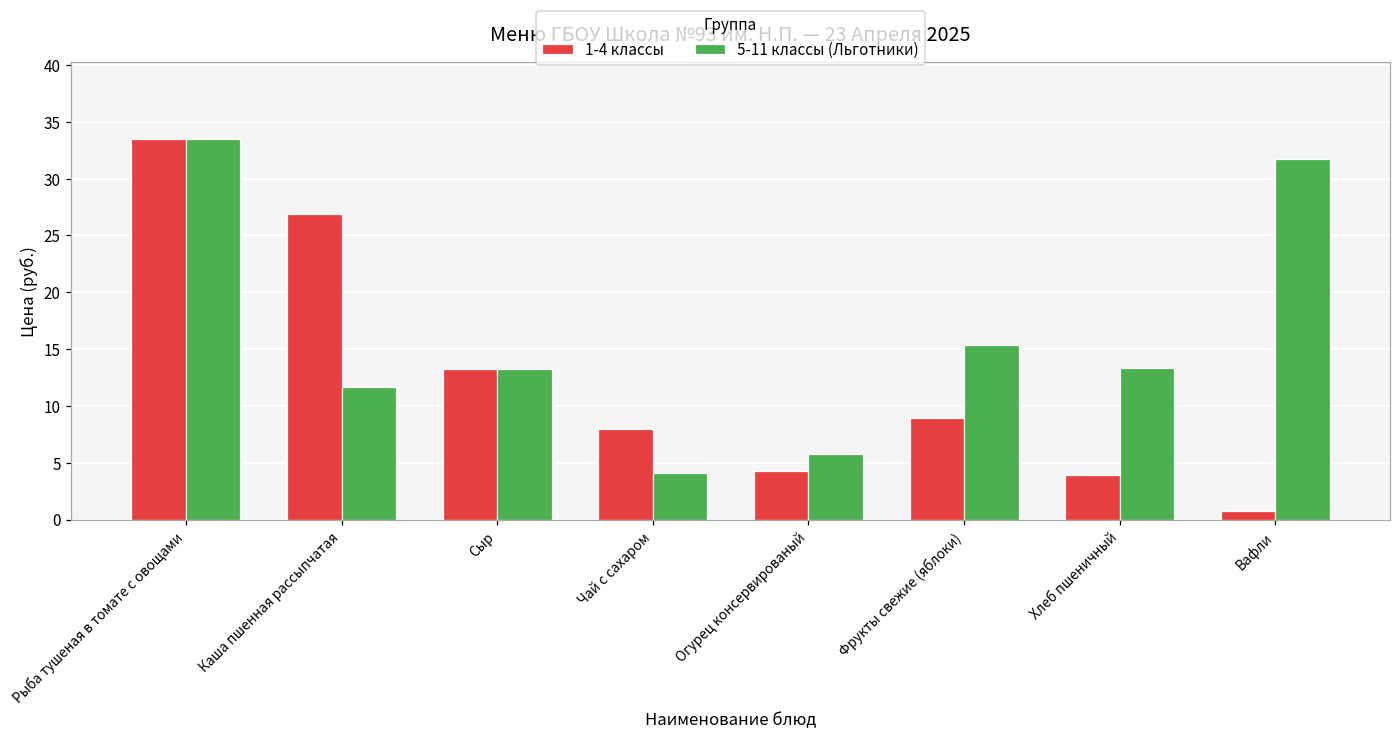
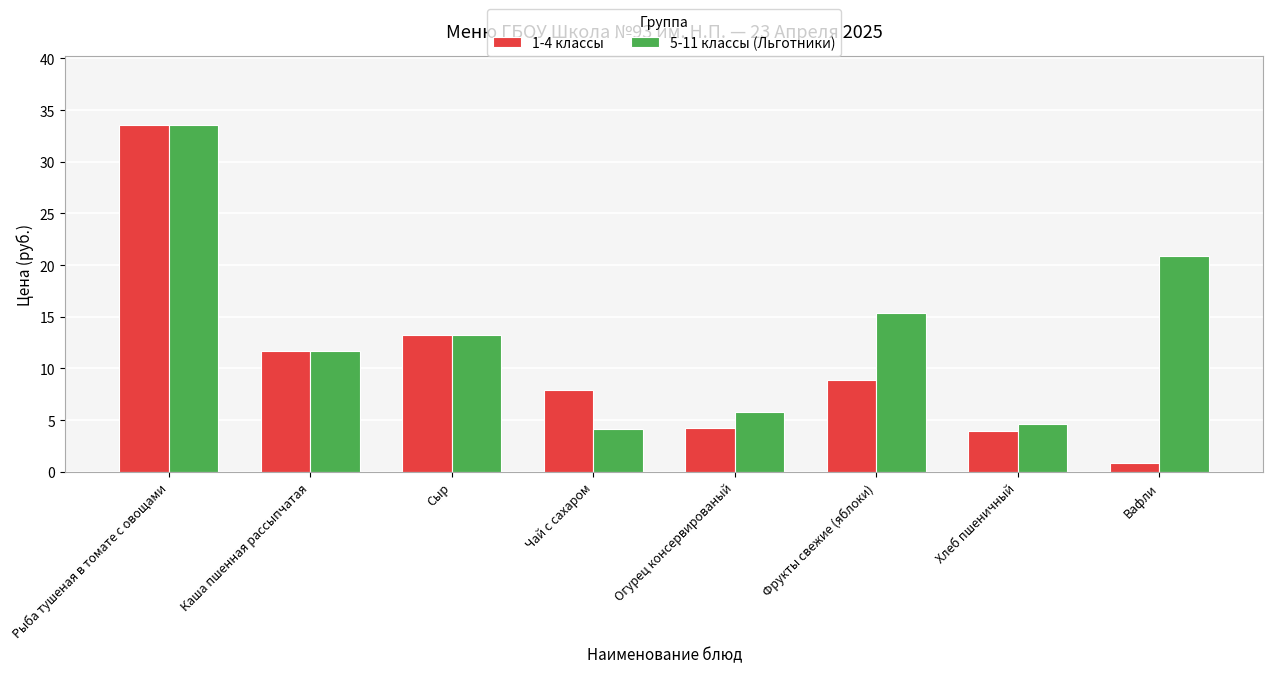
1-4 классы, Каша пшенная рассыпчатая: 26.9 -> 11.7
5-11 классы (Льготники), Хлеб пшеничный: 13.3 -> 4.6
5-11 классы (Льготники), Вафли: 31.7 -> 20.9
